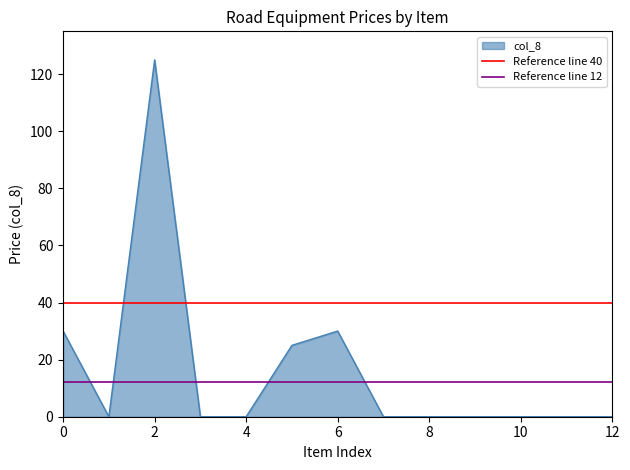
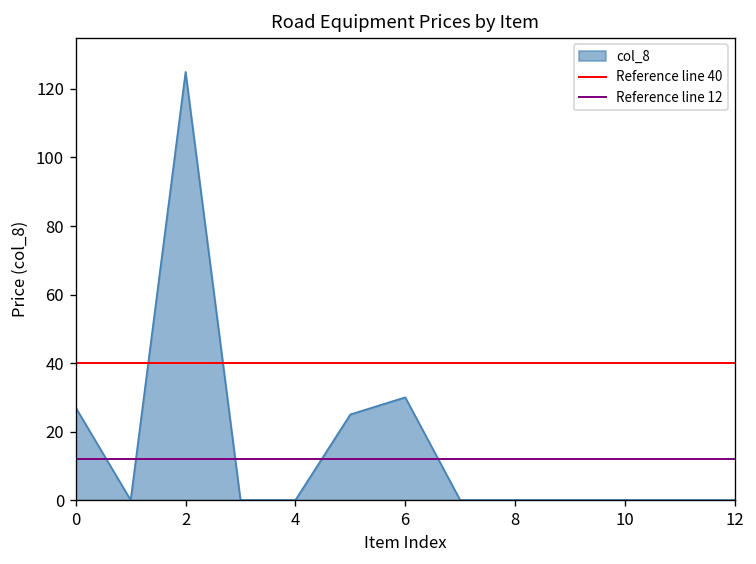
0: 30 -> 27
